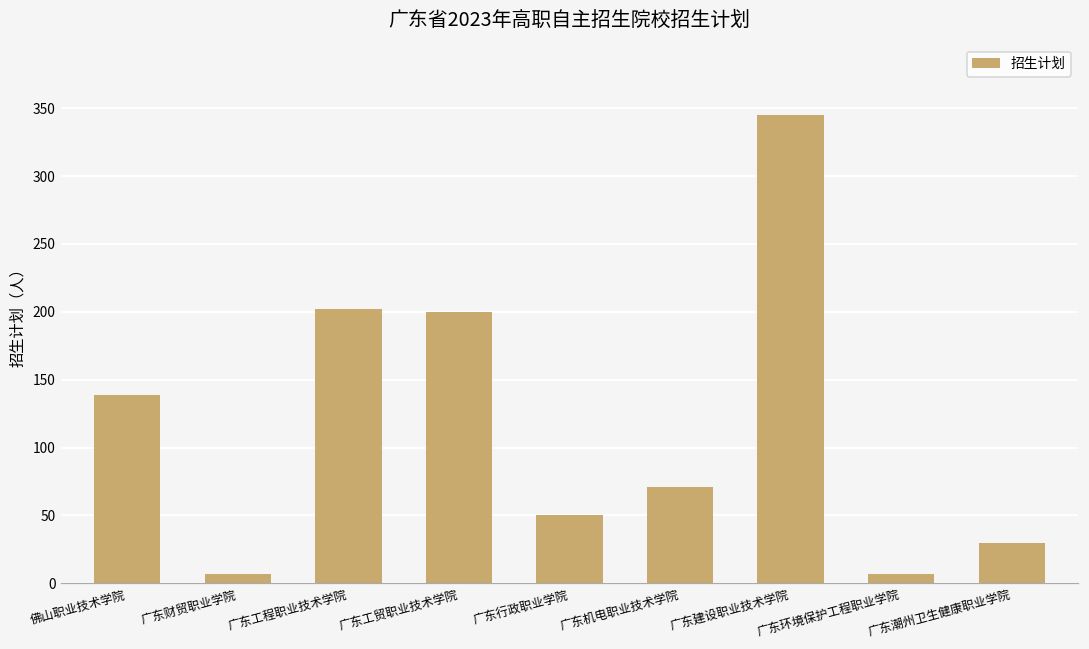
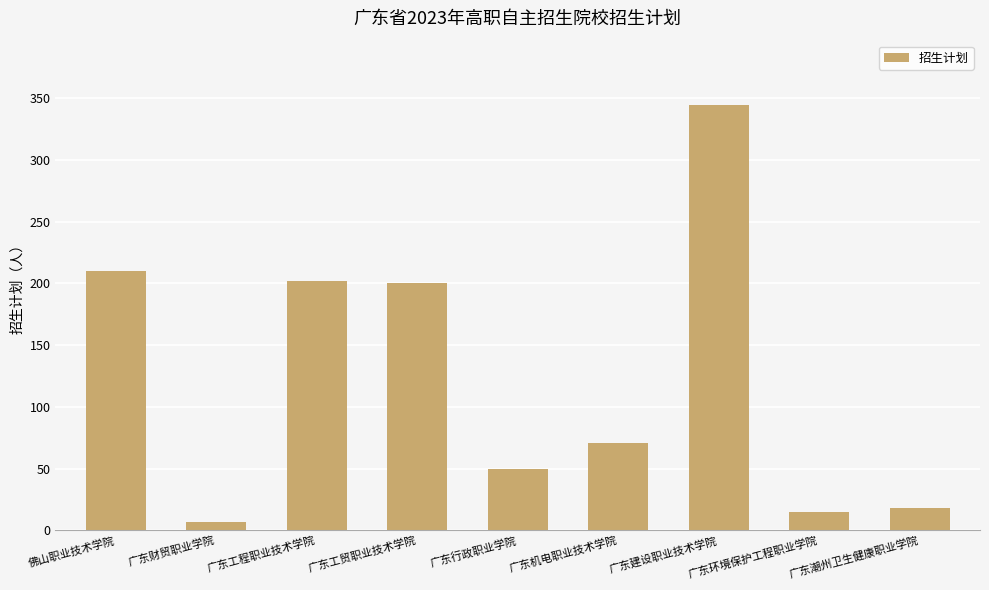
佛山职业技术学院: 139 -> 210
广东环境保护工程职业学院: 7 -> 15
广东潮州卫生健康职业学院: 30 -> 18
